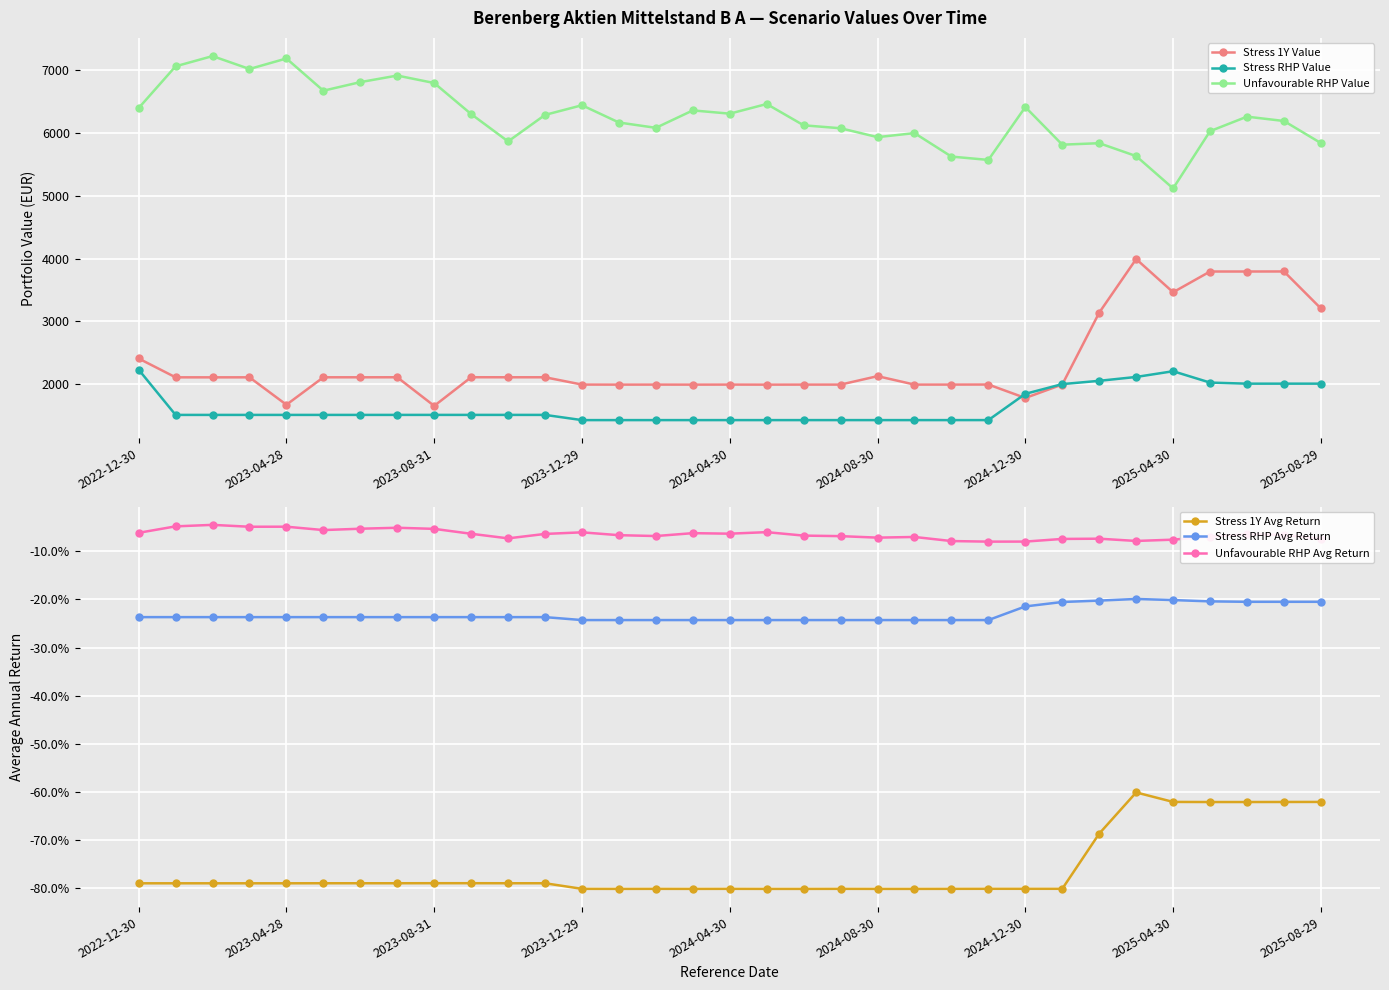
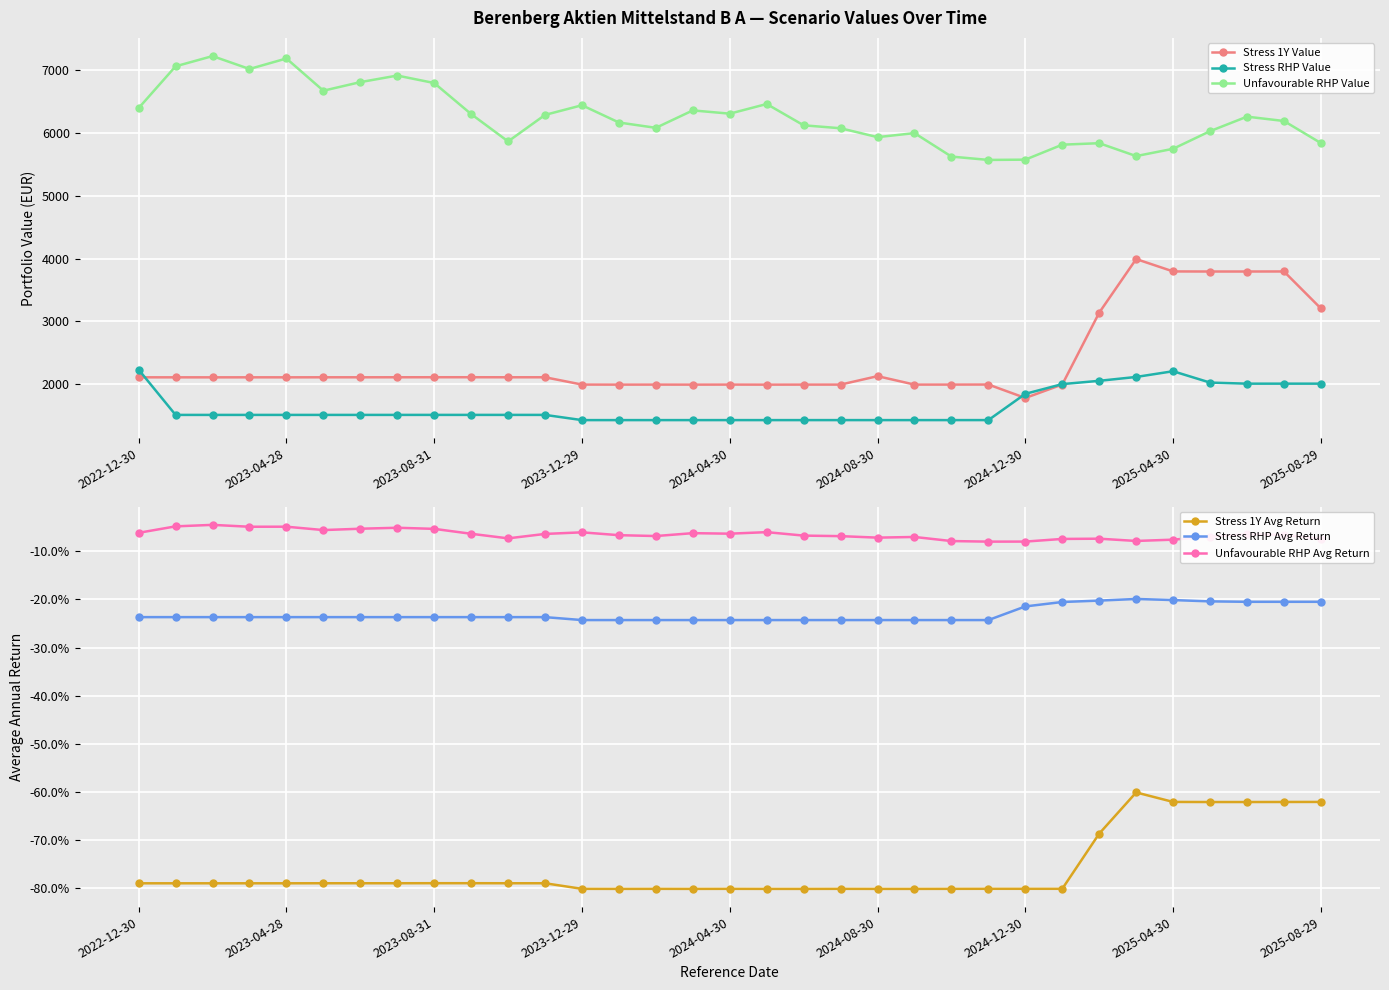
Berenberg Aktien Mittelstand B A — Scenario Values Over Time, Stress 1Y Value, 2022-12-30: 2400 -> 2100
Berenberg Aktien Mittelstand B A — Scenario Values Over Time, Stress 1Y Value, 2023-04-28: 1700 -> 2100
Berenberg Aktien Mittelstand B A — Scenario Values Over Time, Stress 1Y Value, 2023-08-31: 1700 -> 2100
Berenberg Aktien Mittelstand B A — Scenario Values Over Time, Unfavourable RHP Value, 2024-12-30: 6400 -> 5600
Berenberg Aktien Mittelstand B A — Scenario Values Over Time, Stress 1Y Value, 2025-04-30: 3500 -> 3800
Berenberg Aktien Mittelstand B A — Scenario Values Over Time, Unfavourable RHP Value, 2025-04-30: 5100 -> 5800
